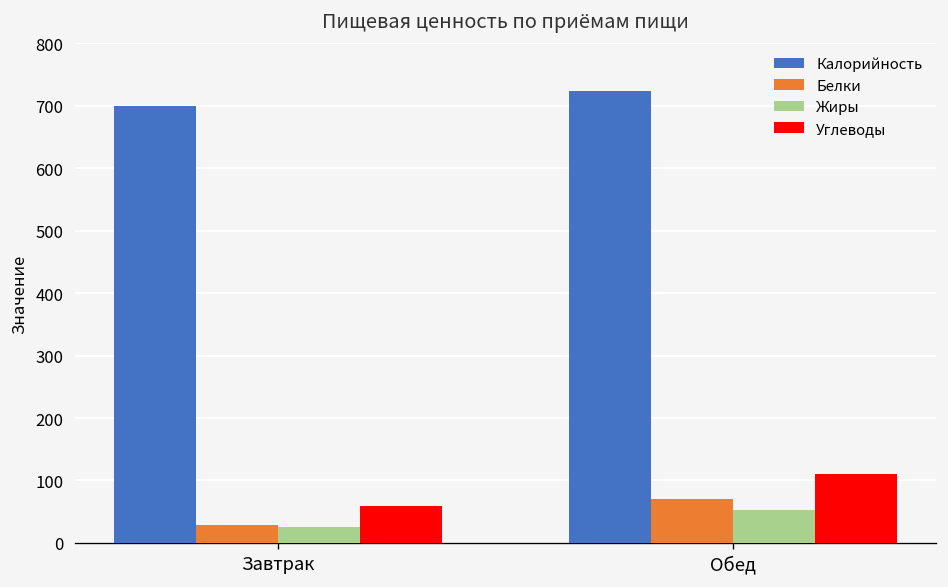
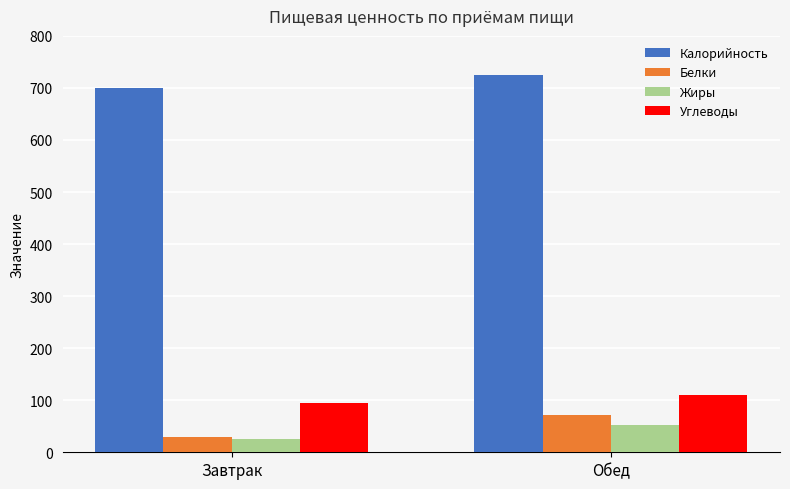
Углеводы, Завтрак: 60 -> 100
